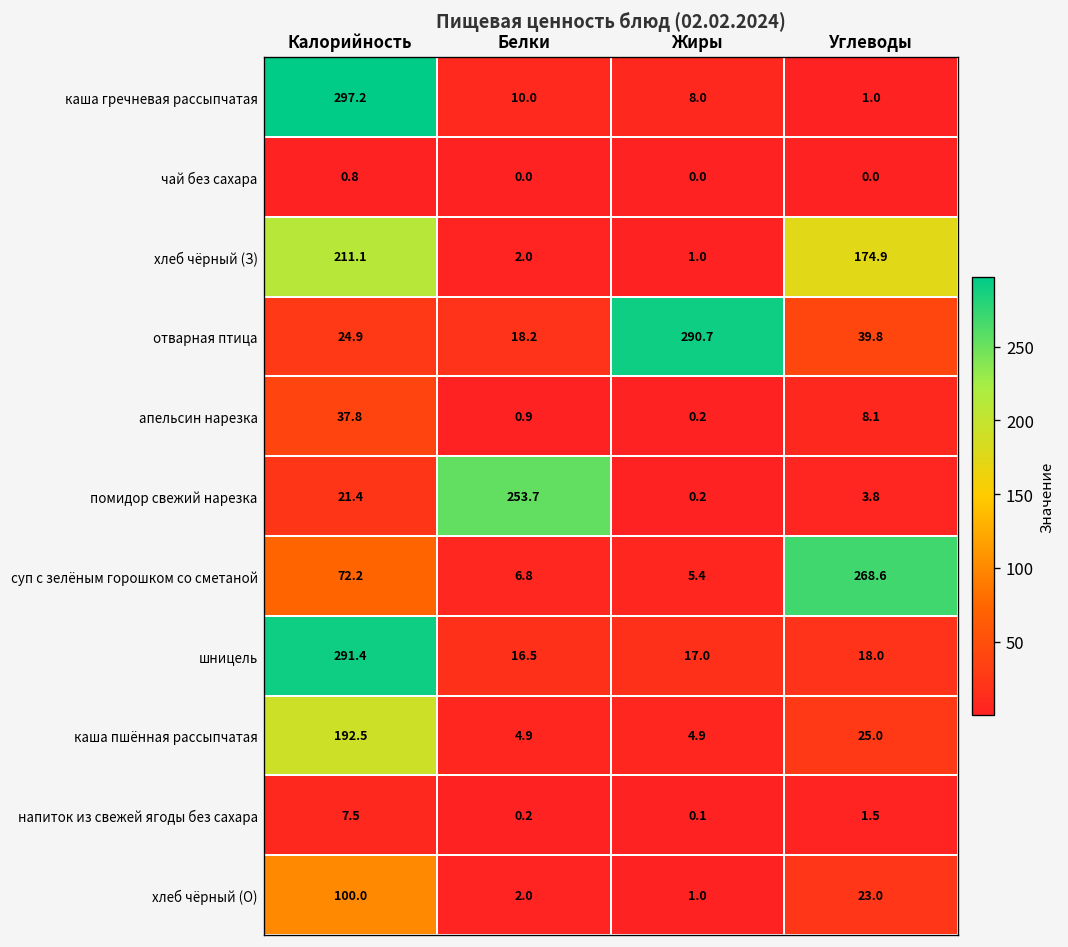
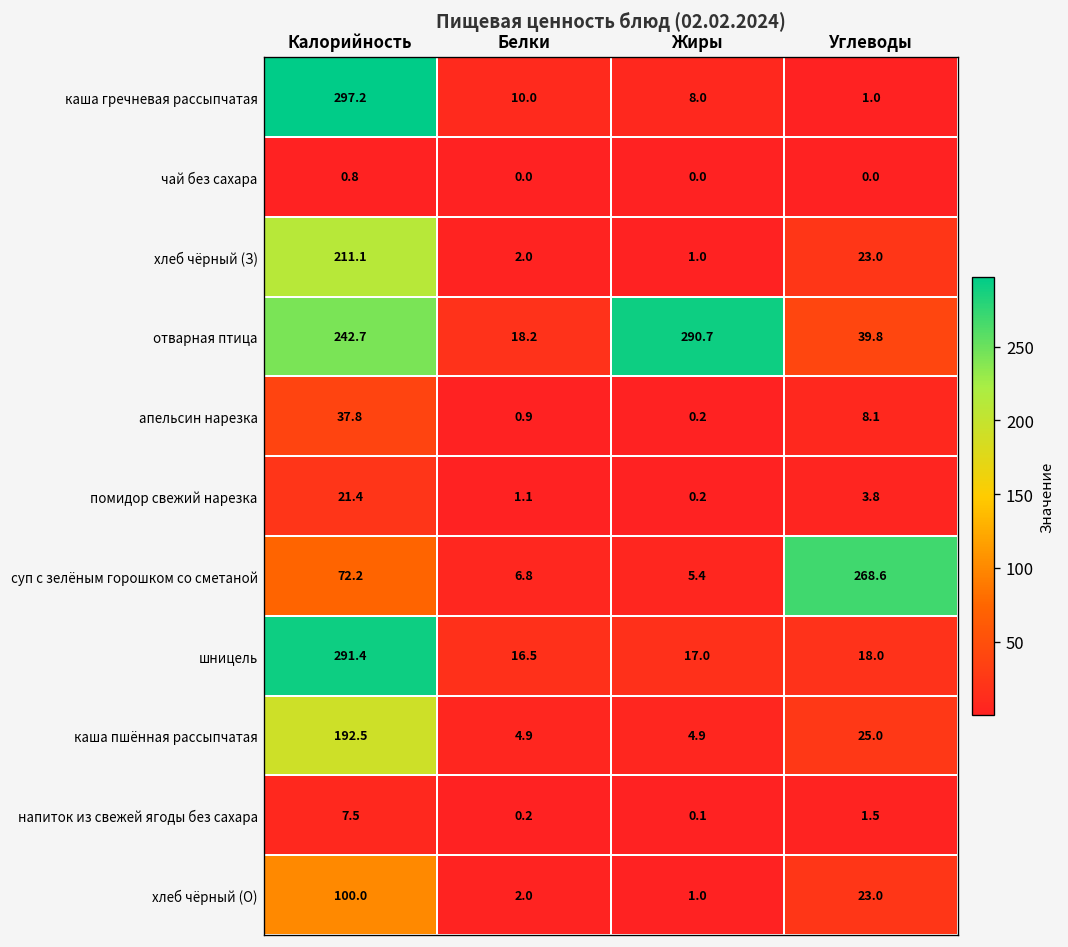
хлеб чёрный (З), Углеводы: 174.9 -> 23.0
отварная птица, Калорийность: 24.9 -> 242.7
помидор свежий нарезка, Белки: 253.7 -> 1.1
